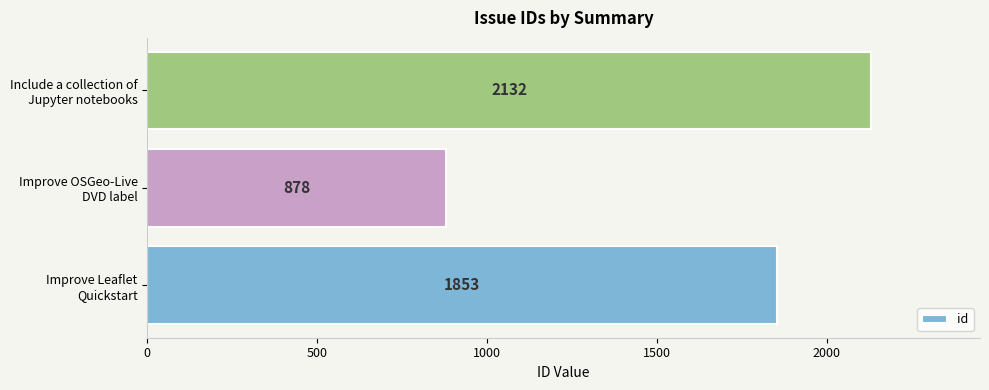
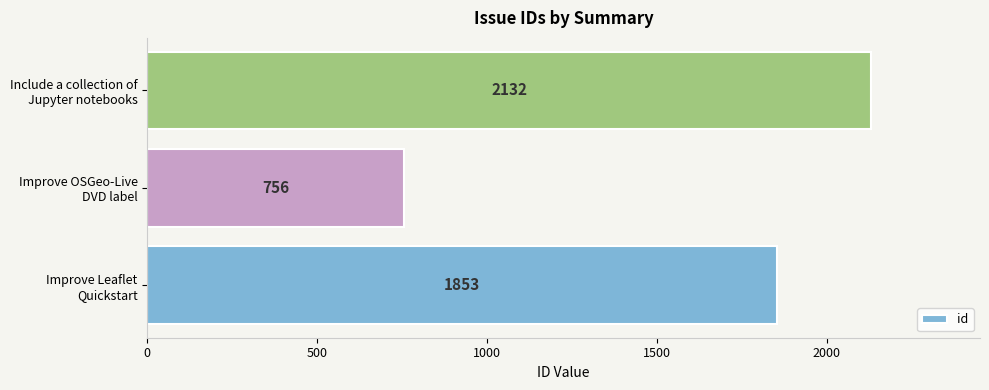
Improve OSGeo-Live DVD label: 878 -> 756
